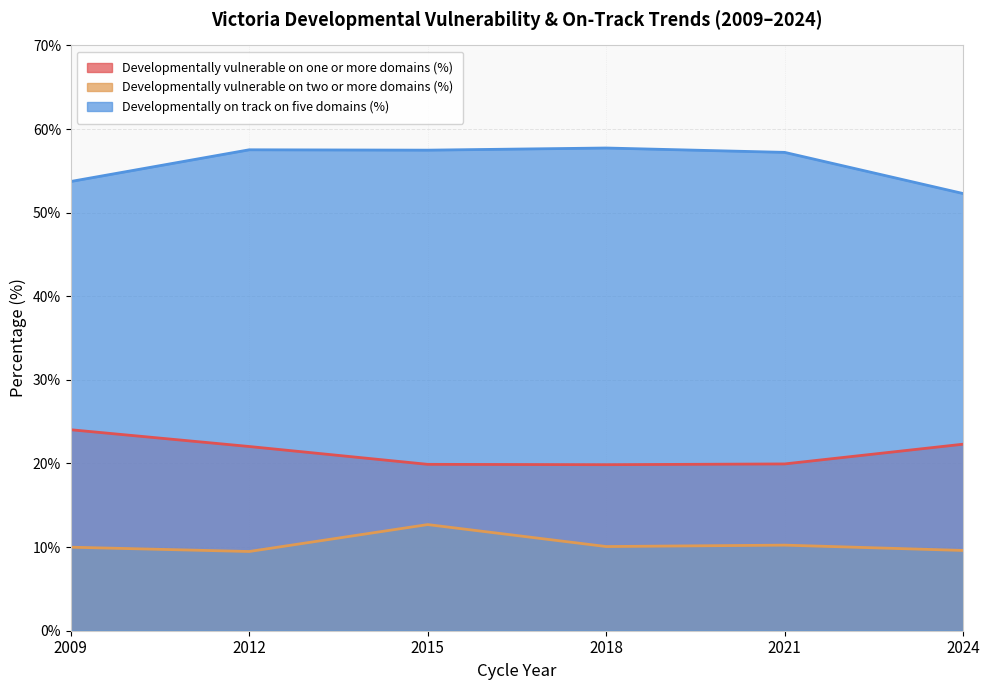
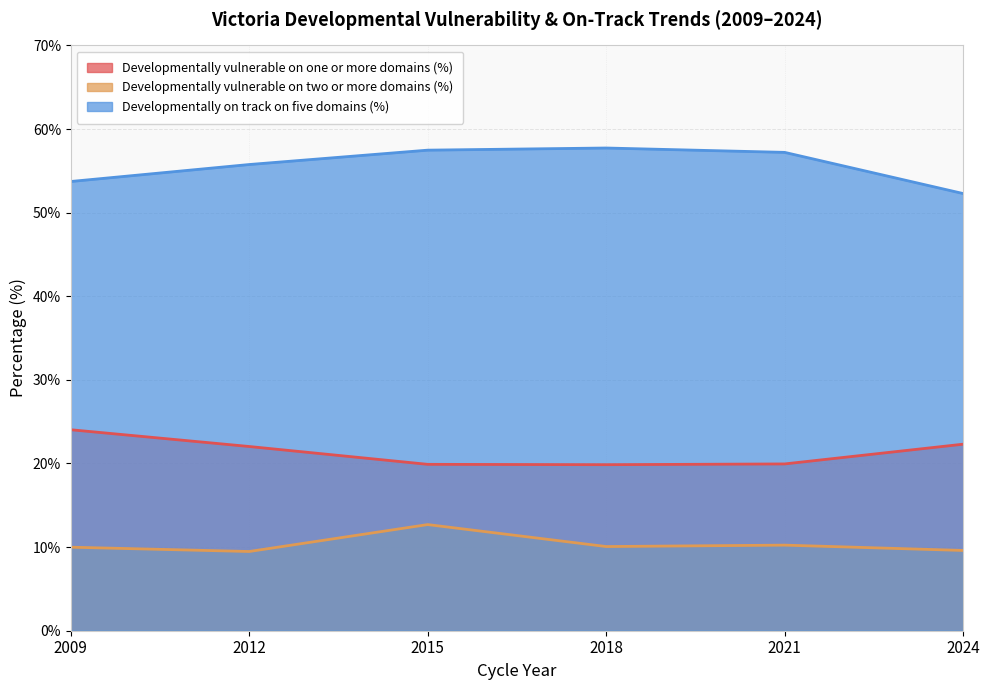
Developmentally on track on five domains (%), 2012: 58% -> 56%
